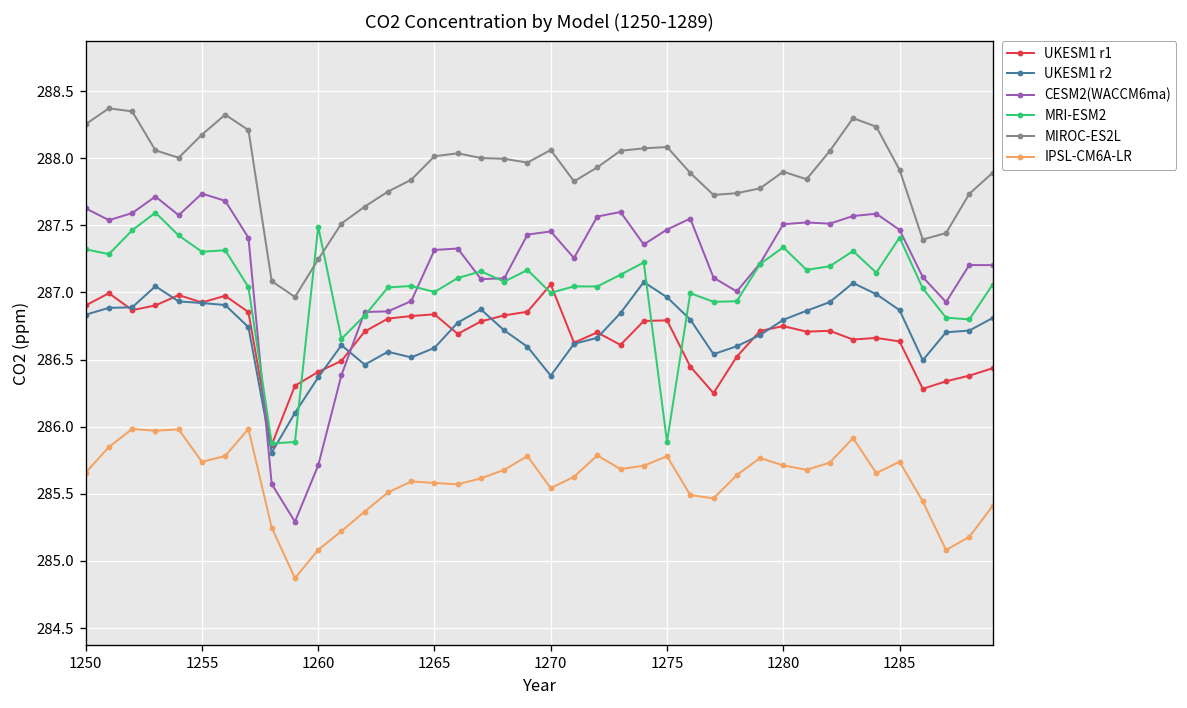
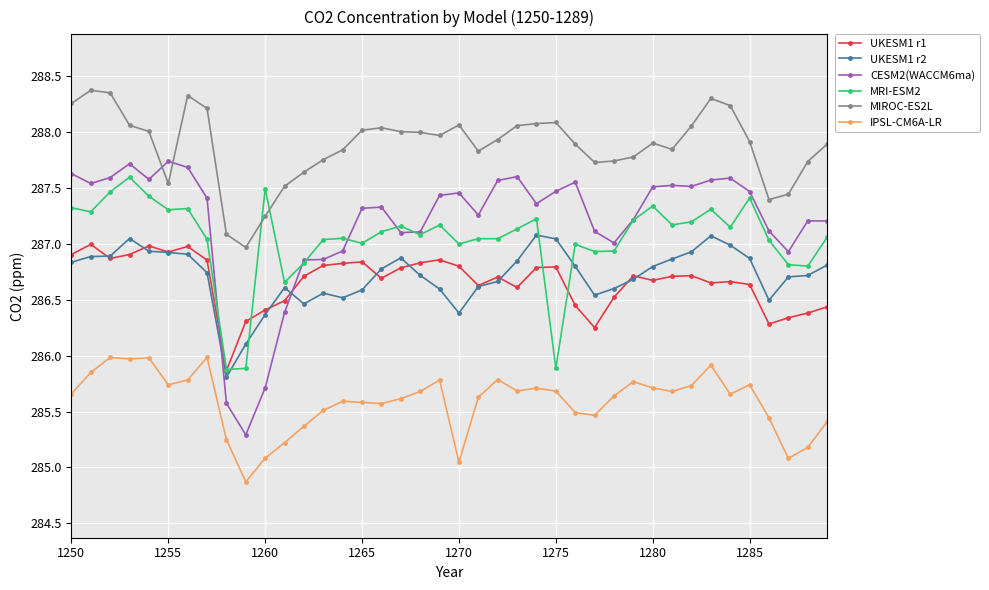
MIROC-ES2L, 1255: 288.18 -> 287.54
UKESM1 r1, 1270: 287.06 -> 286.80
IPSL-CM6A-LR, 1270: 285.54 -> 285.05
UKESM1 r2, 1275: 286.96 -> 287.04
IPSL-CM6A-LR, 1275: 285.78 -> 285.68
UKESM1 r1, 1280: 286.75 -> 286.67
